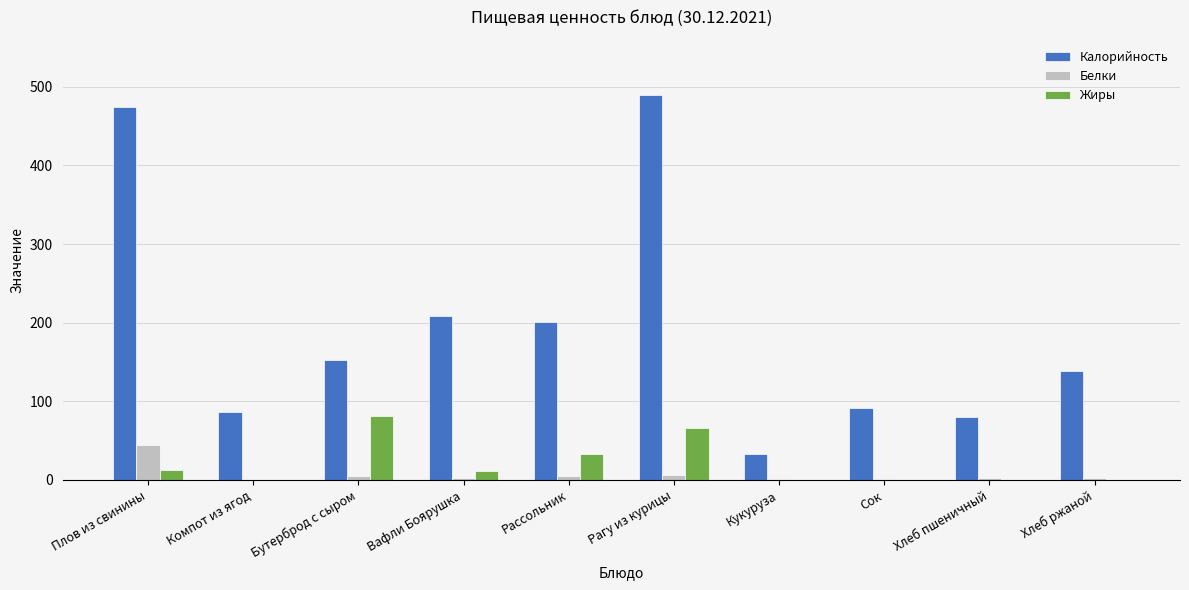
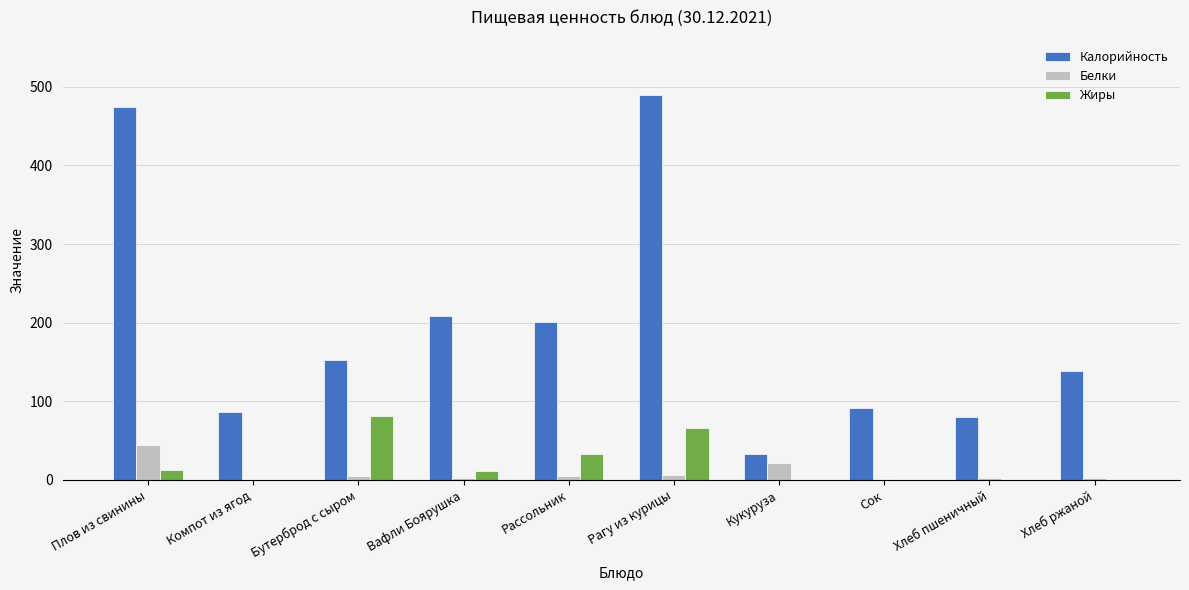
Белки, Кукуруза: 0 -> 20
